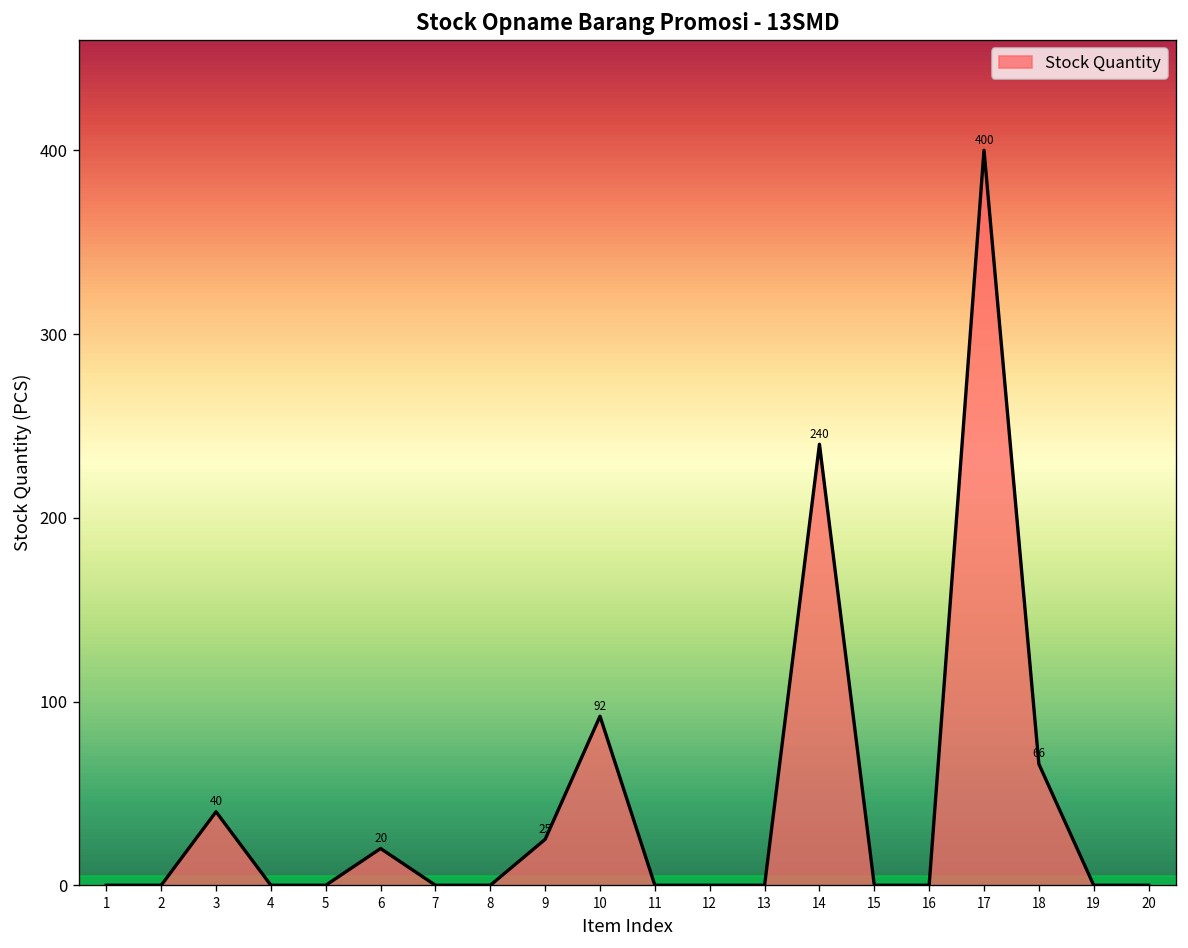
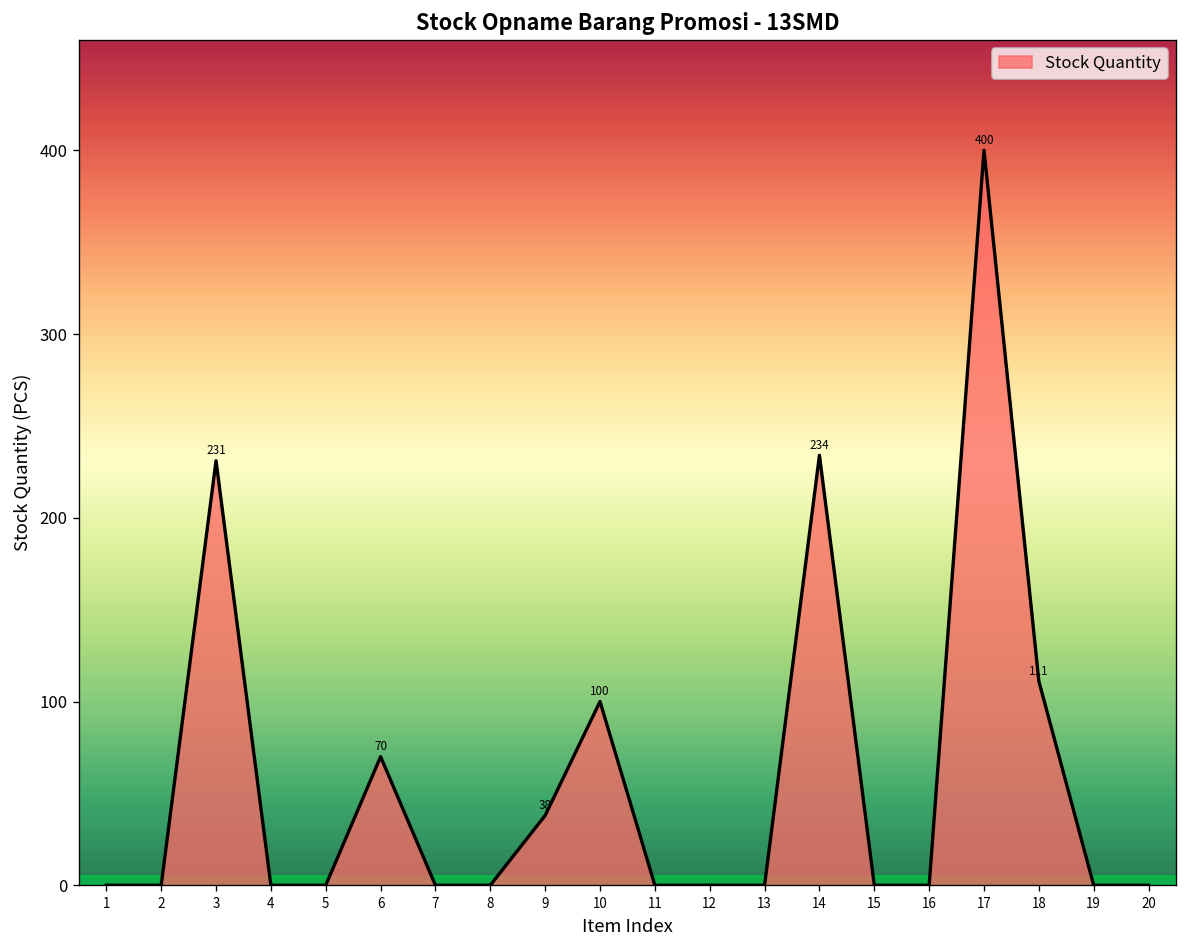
3: 40 -> 231
6: 20 -> 70
9: 25 -> 38
10: 92 -> 100
14: 240 -> 234
18: 66 -> 111
